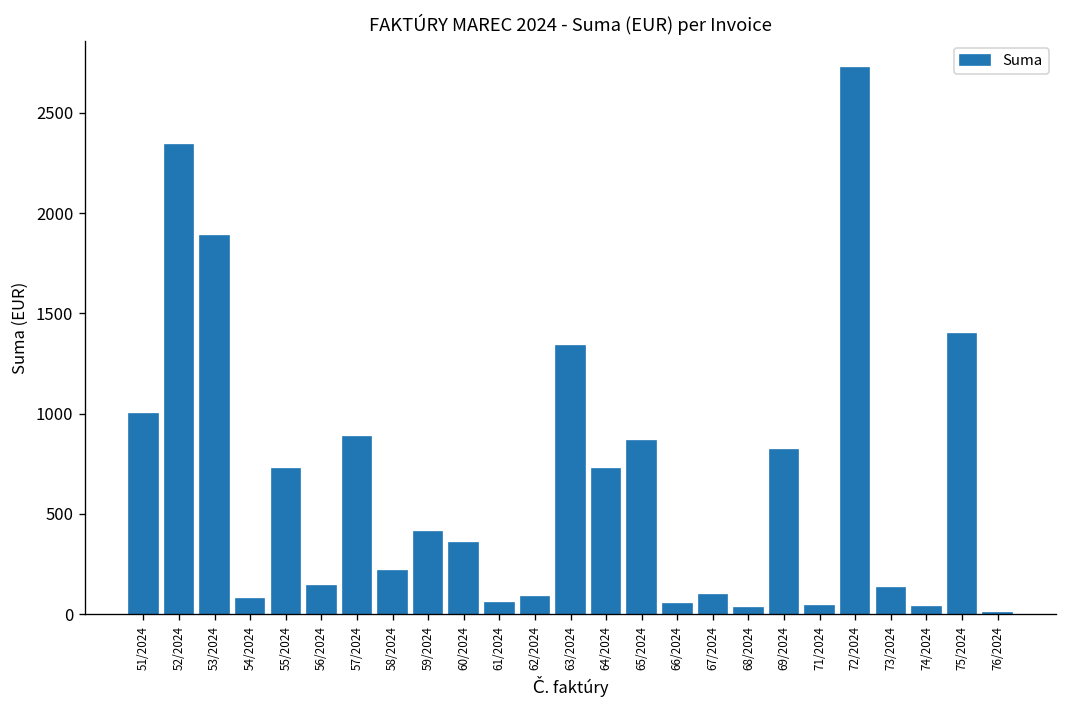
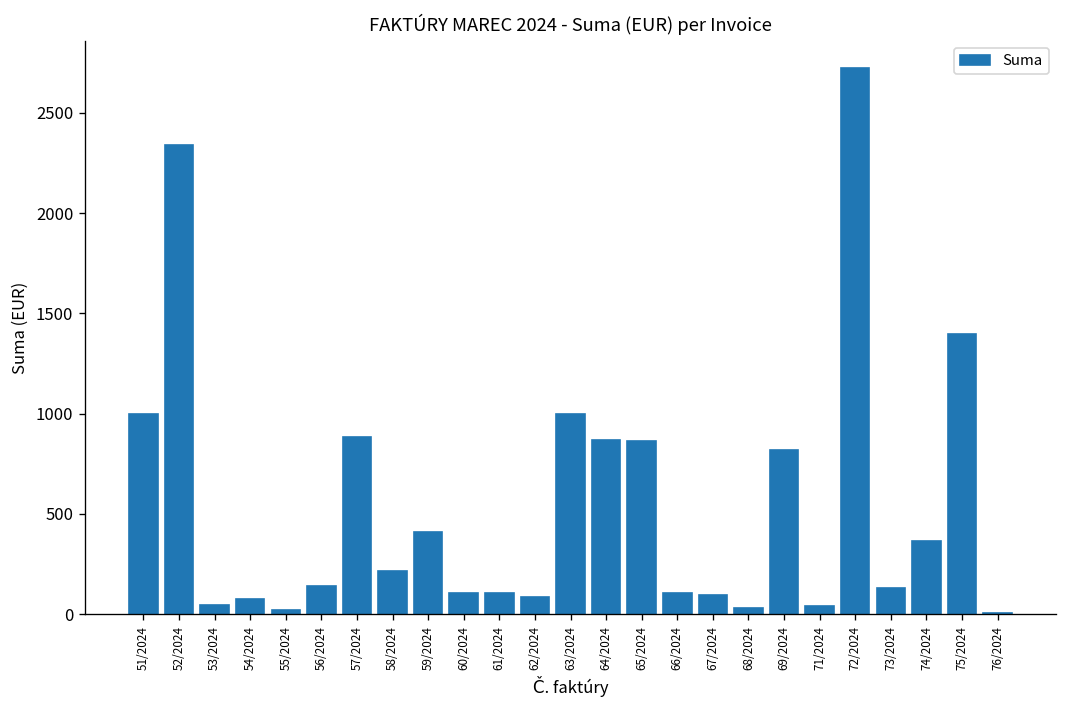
53/2024: 1880 -> 50
55/2024: 720 -> 20
60/2024: 360 -> 110
61/2024: 50 -> 110
63/2024: 1340 -> 1000
64/2024: 720 -> 870
66/2024: 50 -> 100
74/2024: 30 -> 360
